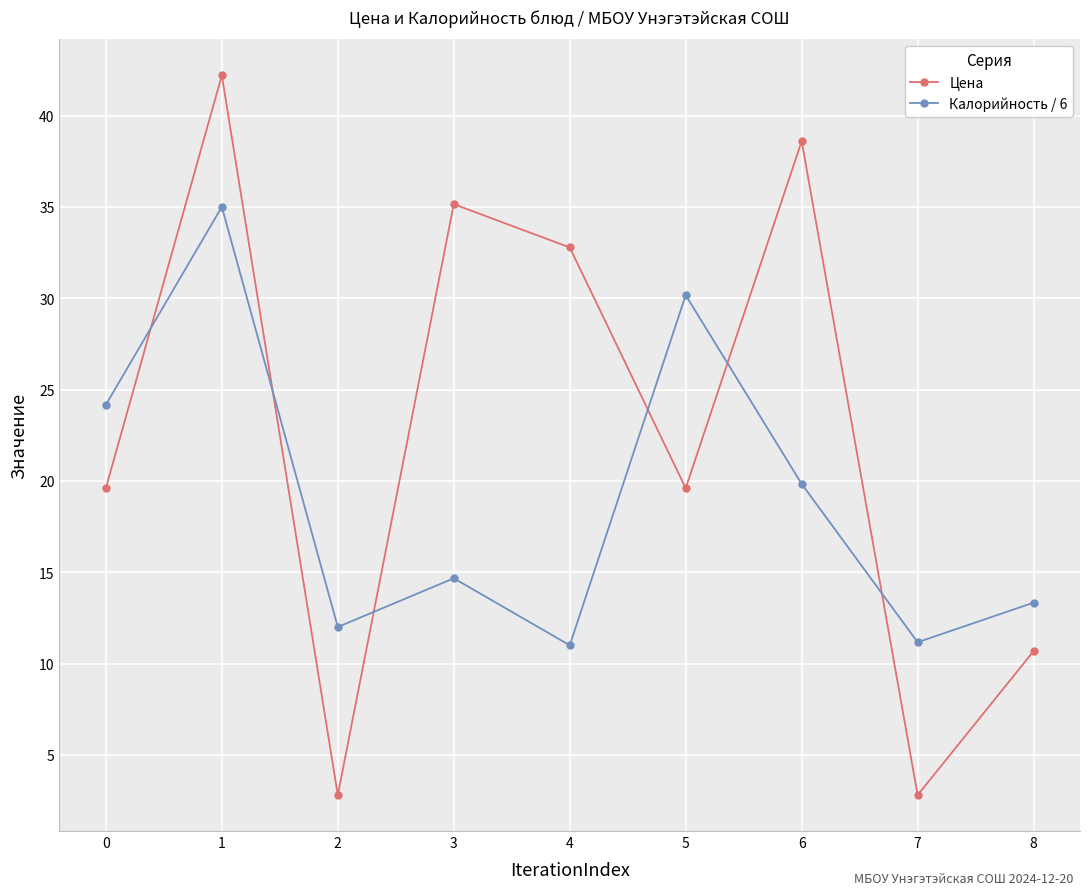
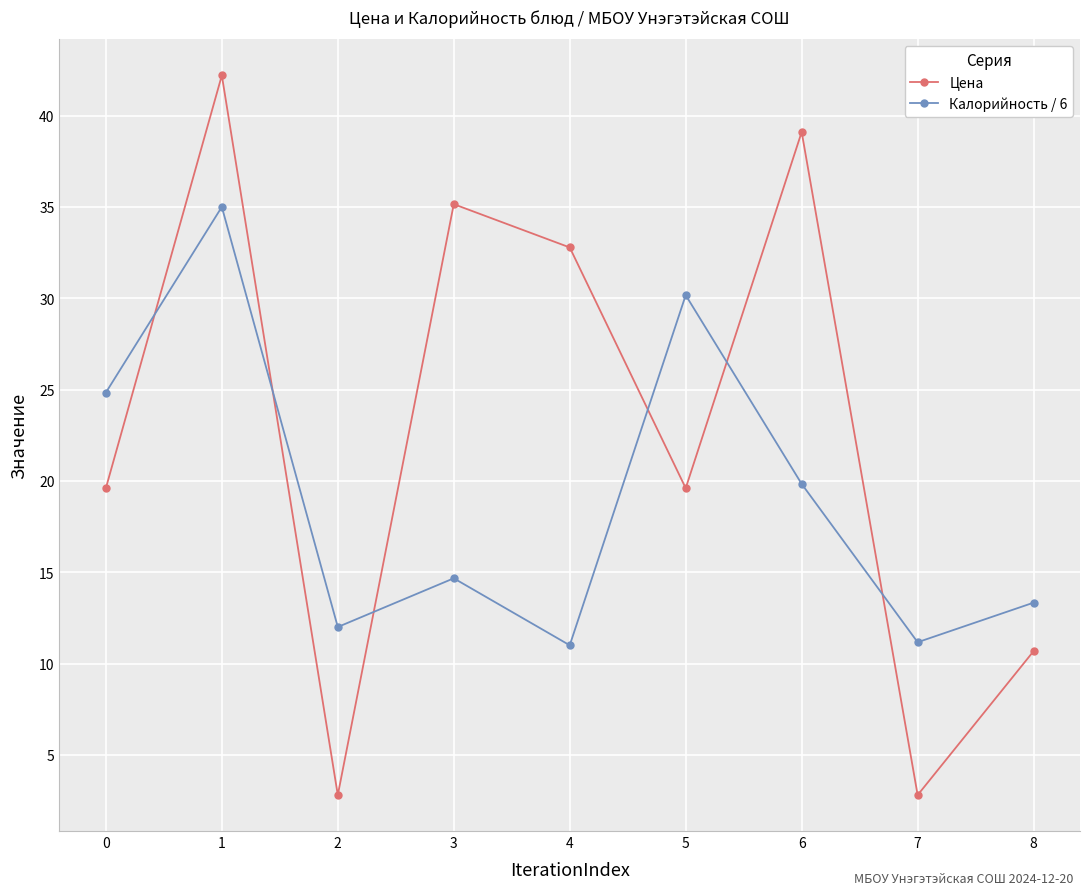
Калорийность / 6, 0: 24.2 -> 24.8
Цена, 6: 38.6 -> 39.1
